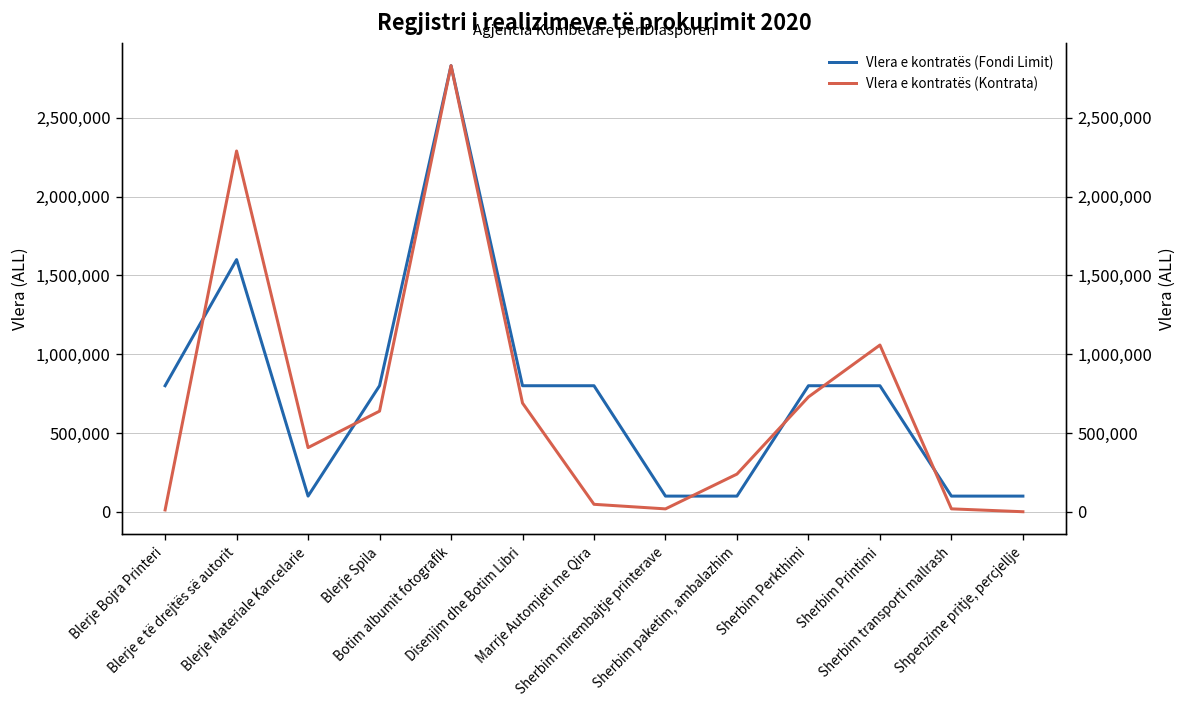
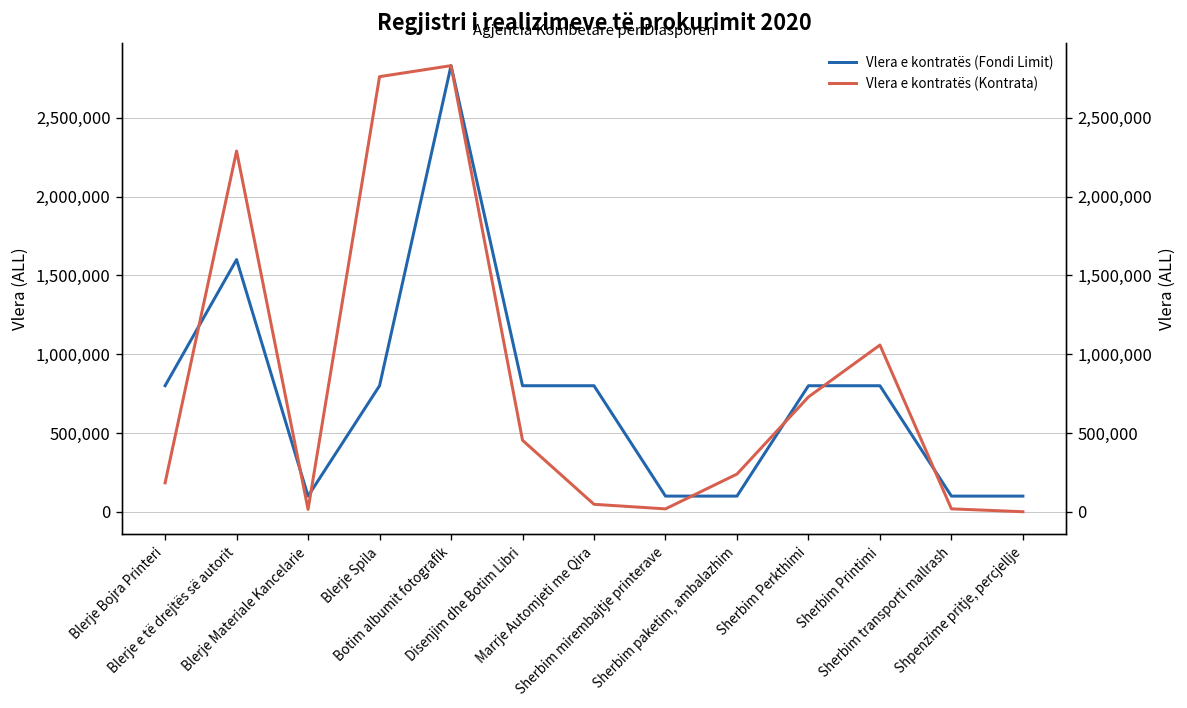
Vlera e kontratës (Kontrata), Blerje Bojra Printeri: 10,000 -> 180,000
Vlera e kontratës (Kontrata), Blerje Materiale Kancelarie: 410,000 -> 20,000
Vlera e kontratës (Kontrata), Blerje Spila: 640,000 -> 2,760,000
Vlera e kontratës (Kontrata), Disenjim dhe Botim Libri: 690,000 -> 450,000
